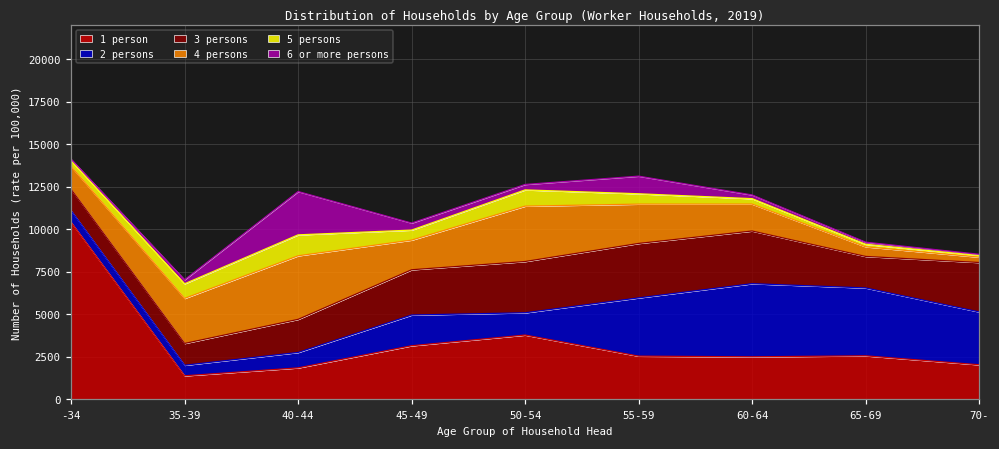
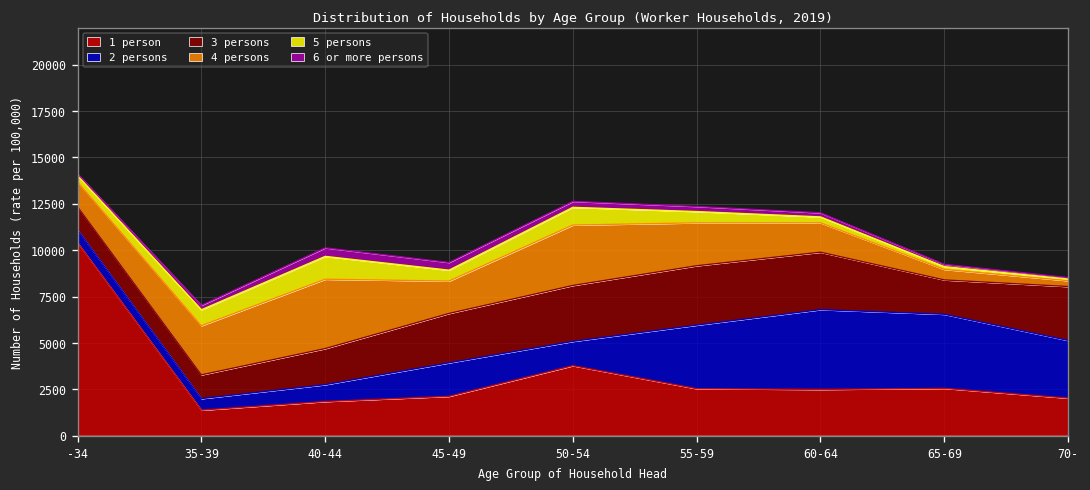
6 or more persons, 40-44: 2500 -> 500
1 person, 45-49: 3100 -> 2100
6 or more persons, 55-59: 1000 -> 300
